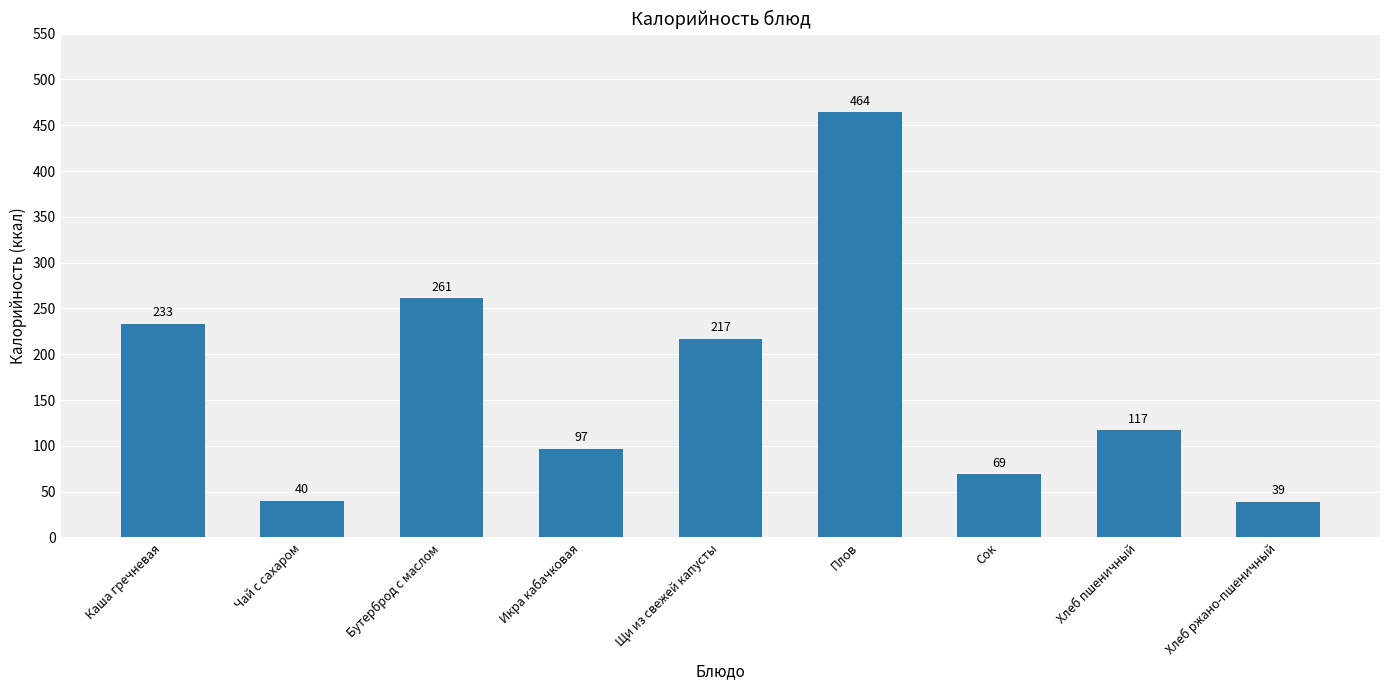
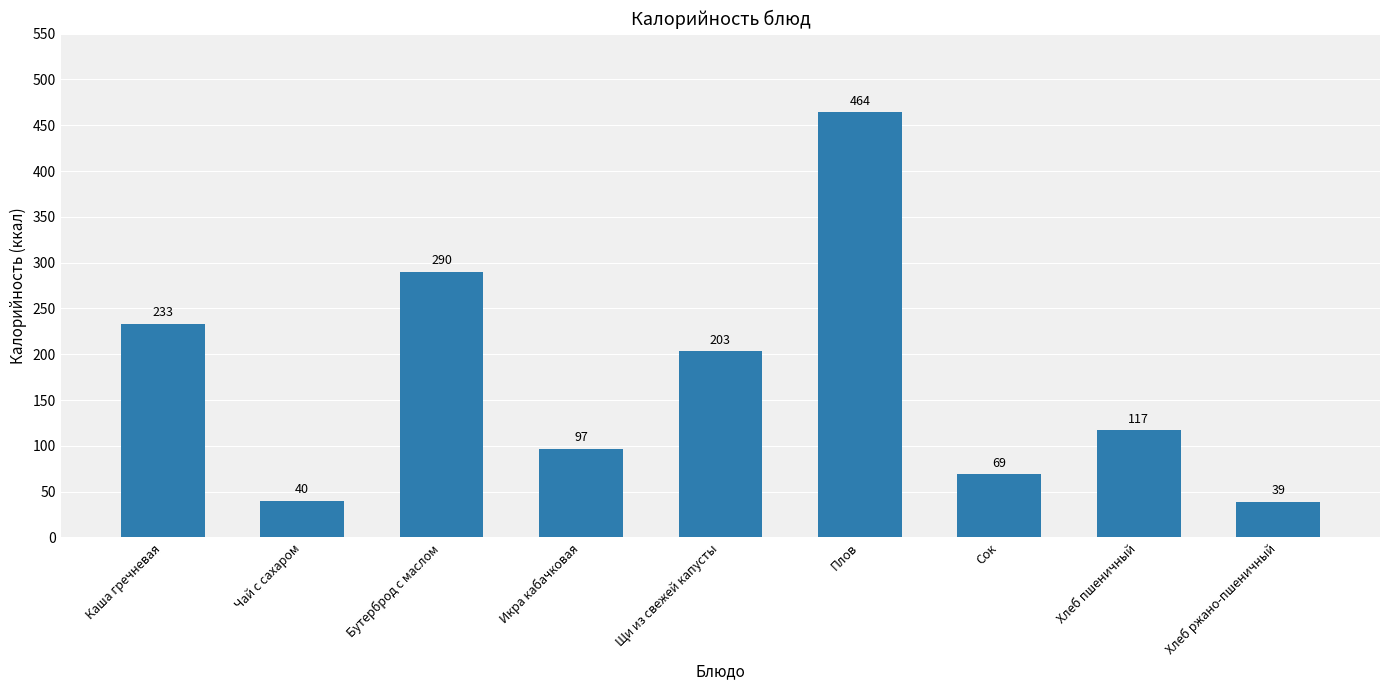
Бутерброд с маслом: 261 -> 290
Щи из свежей капусты: 217 -> 203
